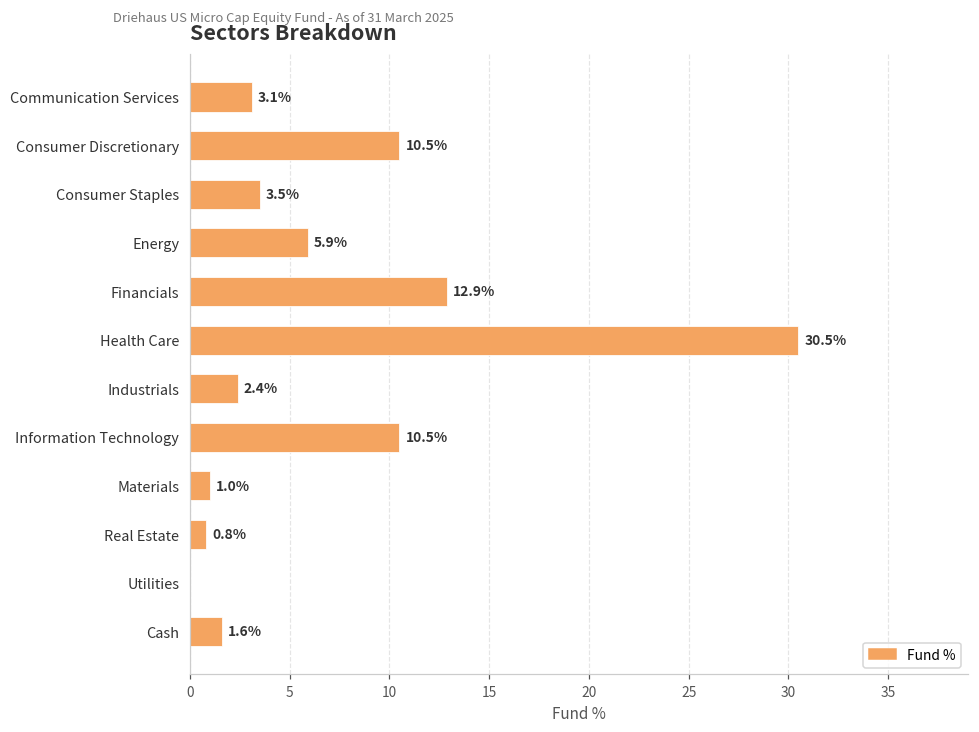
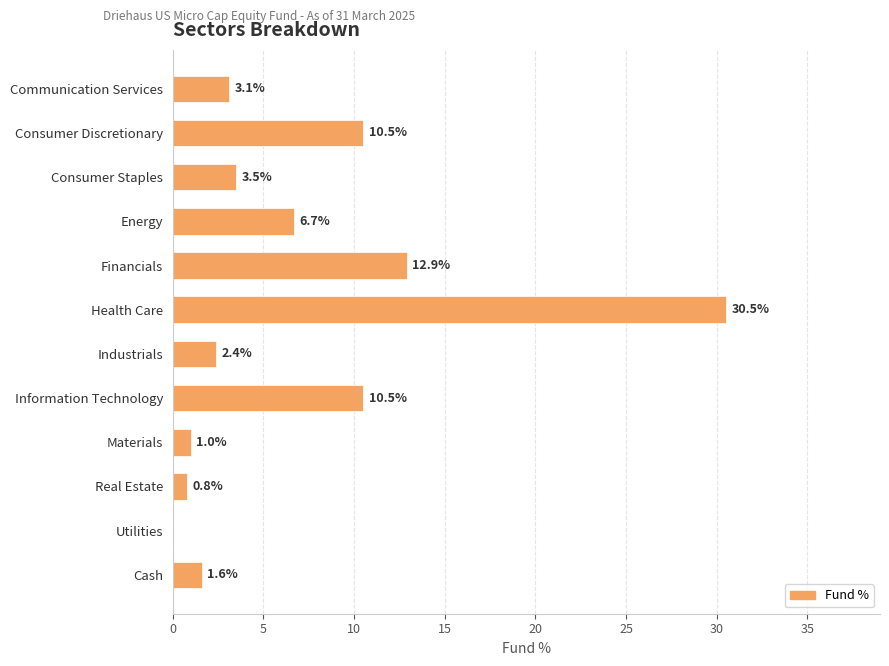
Energy: 5.9% -> 6.7%
